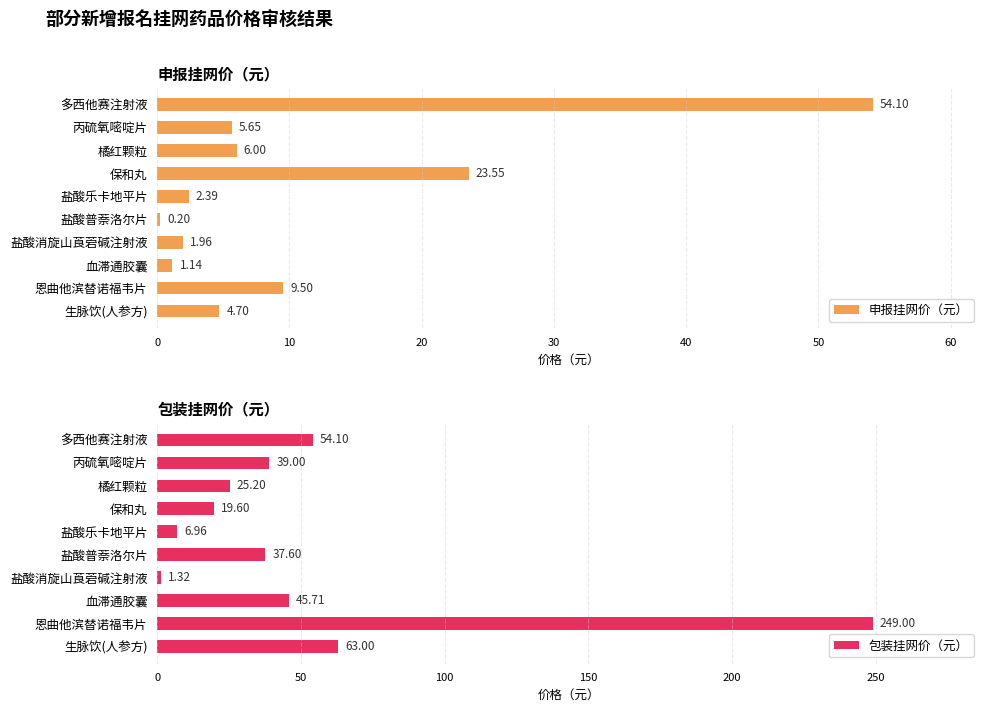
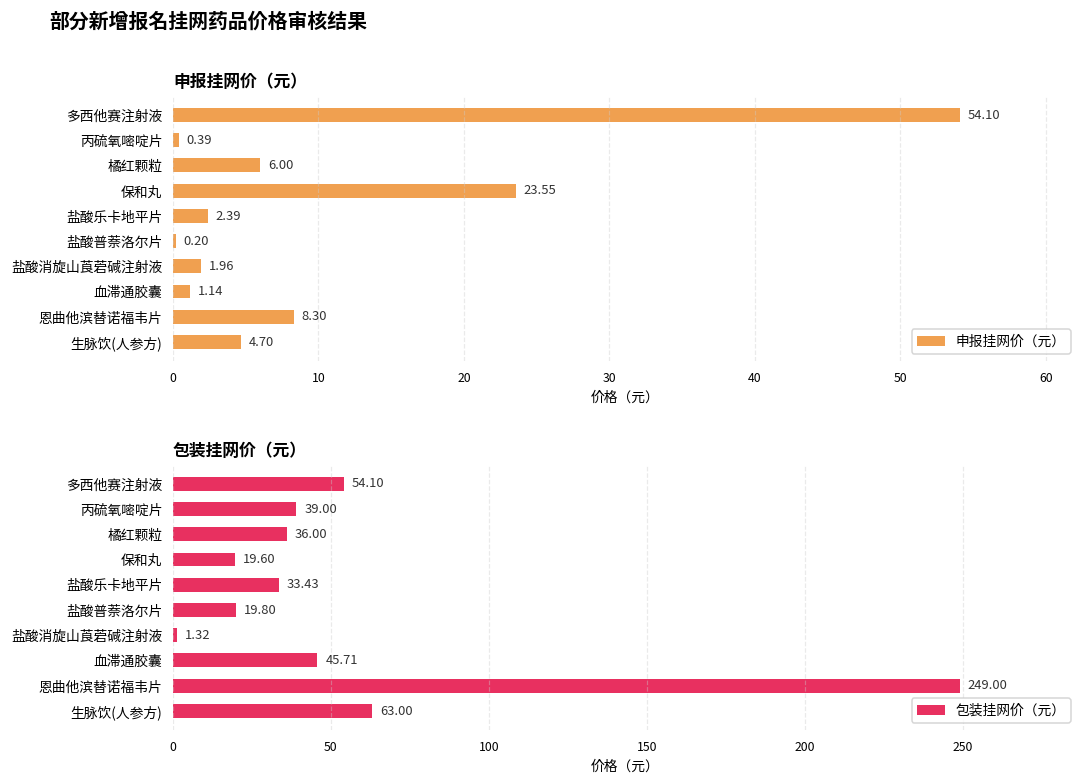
申报挂网价（元）, 丙硫氧嘧啶片: 5.65 -> 0.39
申报挂网价（元）, 恩曲他滨替诺福韦片: 9.50 -> 8.30
包装挂网价（元）, 橘红颗粒: 25.20 -> 36.00
包装挂网价（元）, 盐酸乐卡地平片: 6.96 -> 33.43
包装挂网价（元）, 盐酸普萘洛尔片: 37.60 -> 19.80
